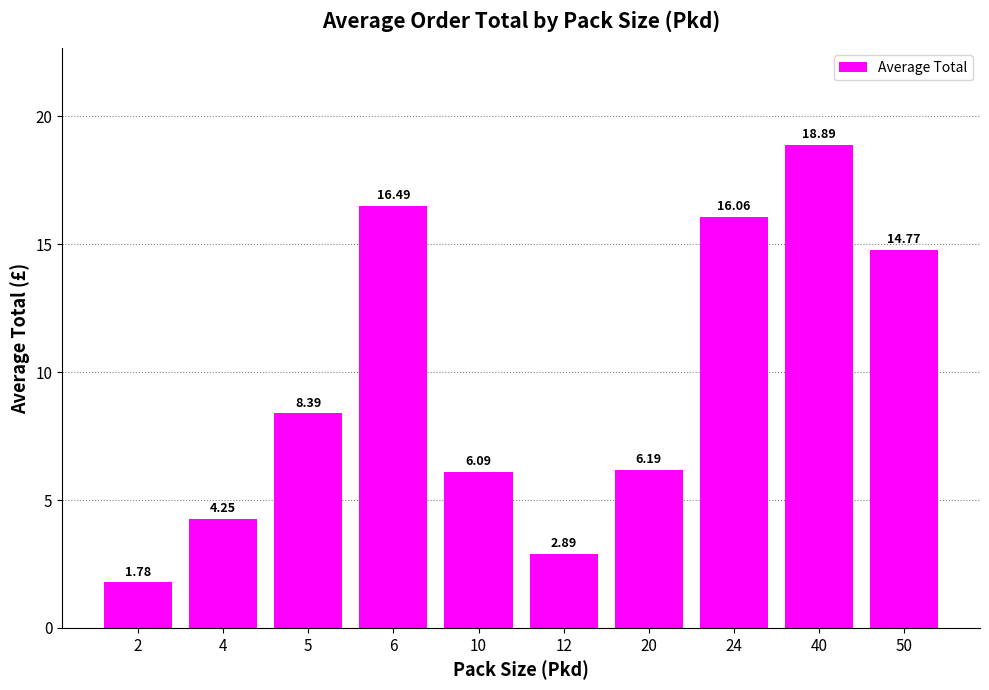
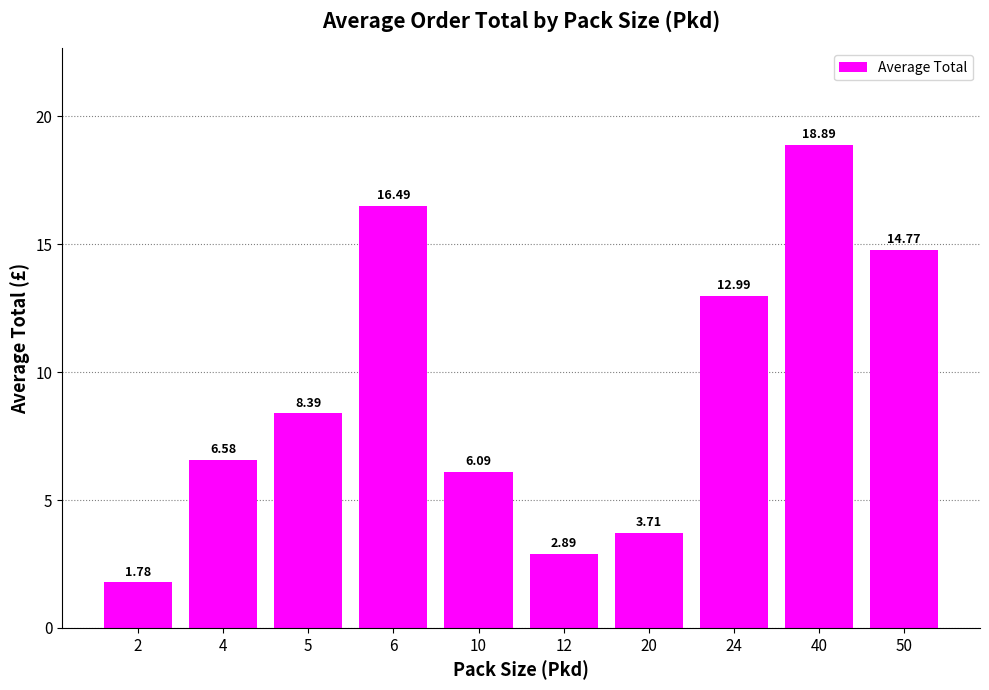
4: 4.25 -> 6.58
20: 6.19 -> 3.71
24: 16.06 -> 12.99
